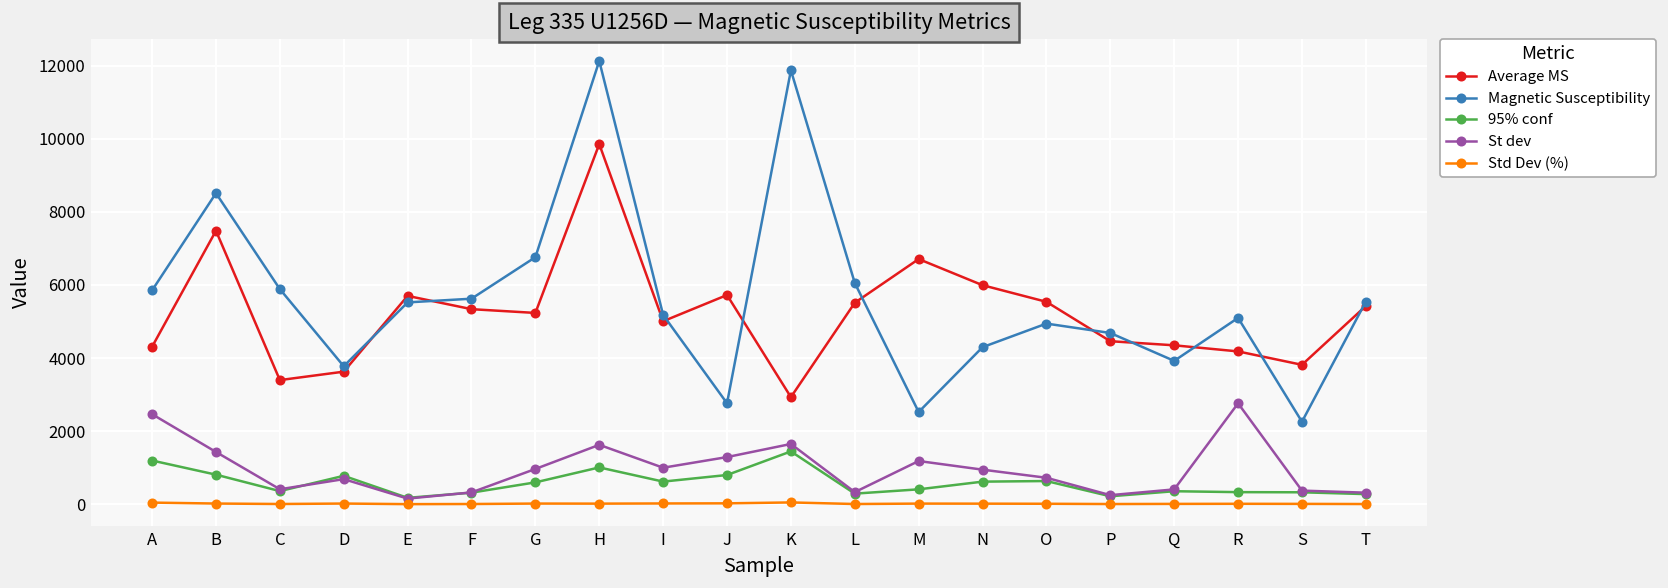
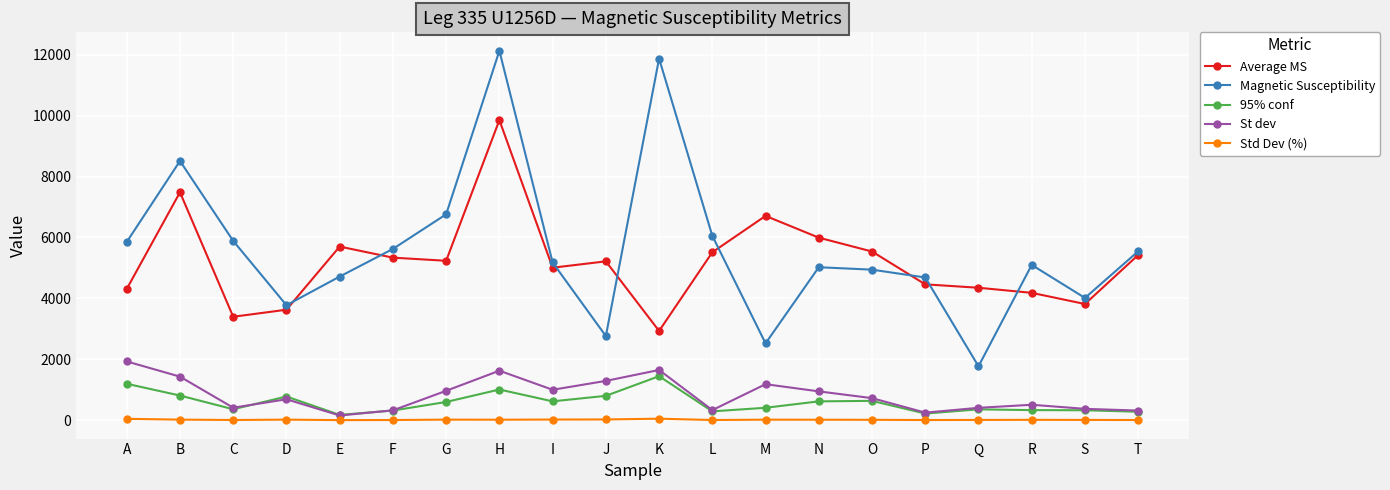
St dev, A: 2500 -> 1900
Magnetic Susceptibility, E: 5500 -> 4700
Average MS, J: 5700 -> 5200
Magnetic Susceptibility, N: 4300 -> 5000
Magnetic Susceptibility, Q: 3900 -> 1800
St dev, R: 2800 -> 500
Magnetic Susceptibility, S: 2300 -> 4000
